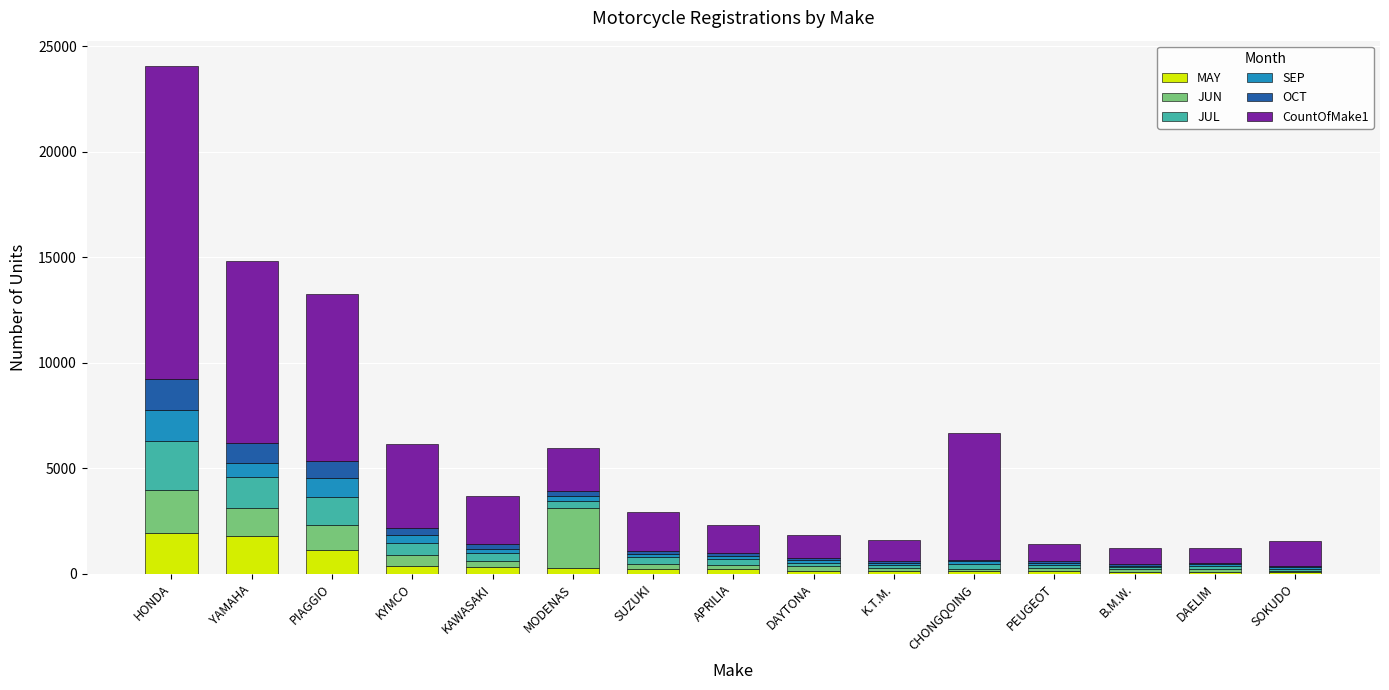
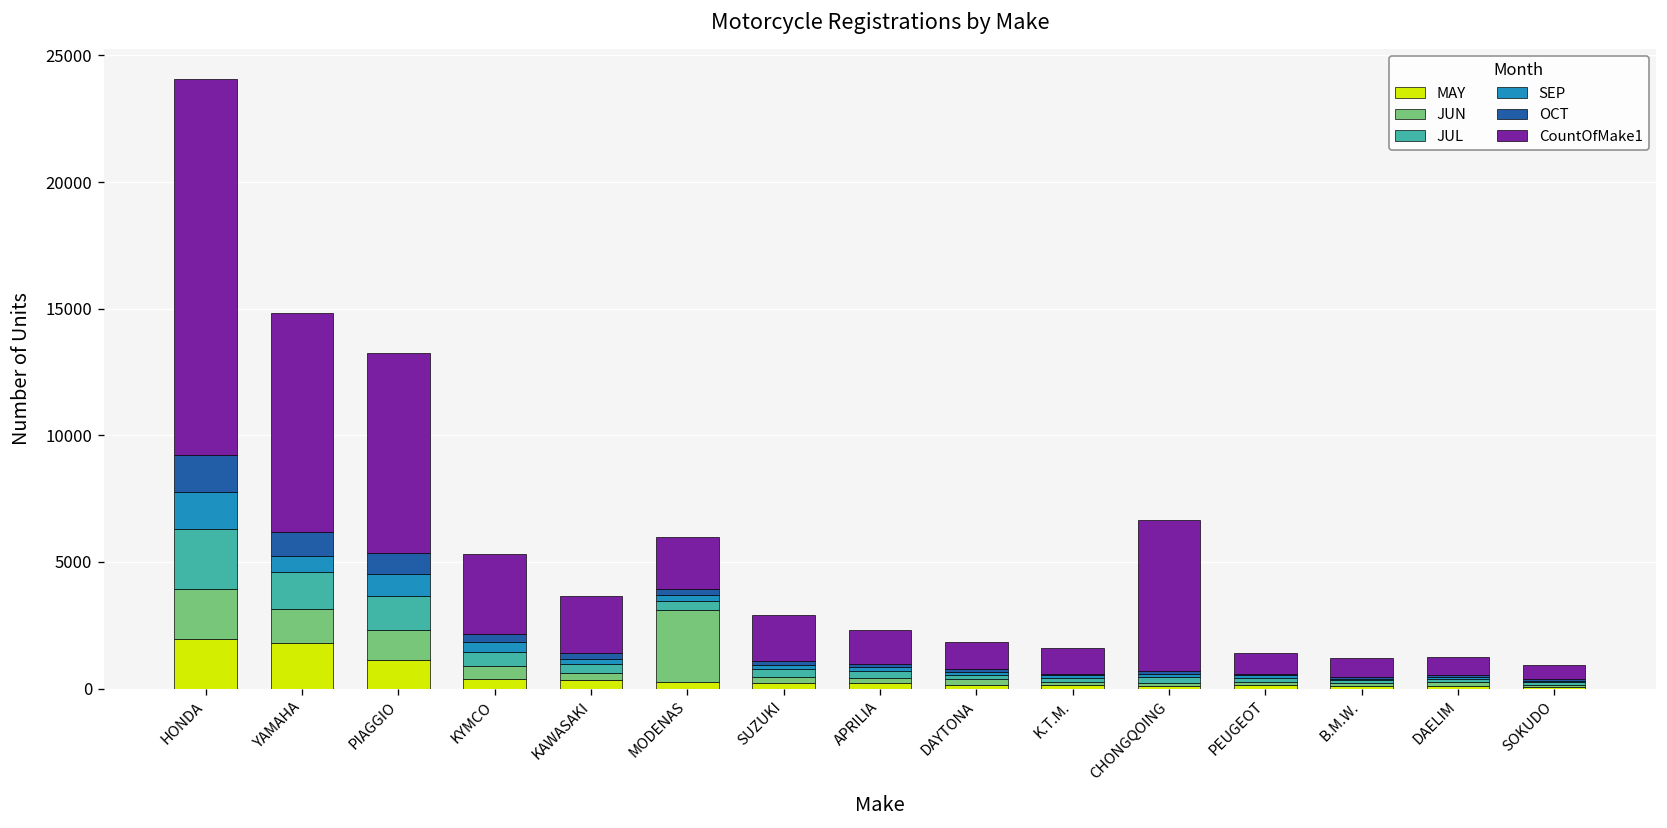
CountOfMake1, KYMCO: 4000 -> 3200
CountOfMake1, SOKUDO: 1200 -> 600
